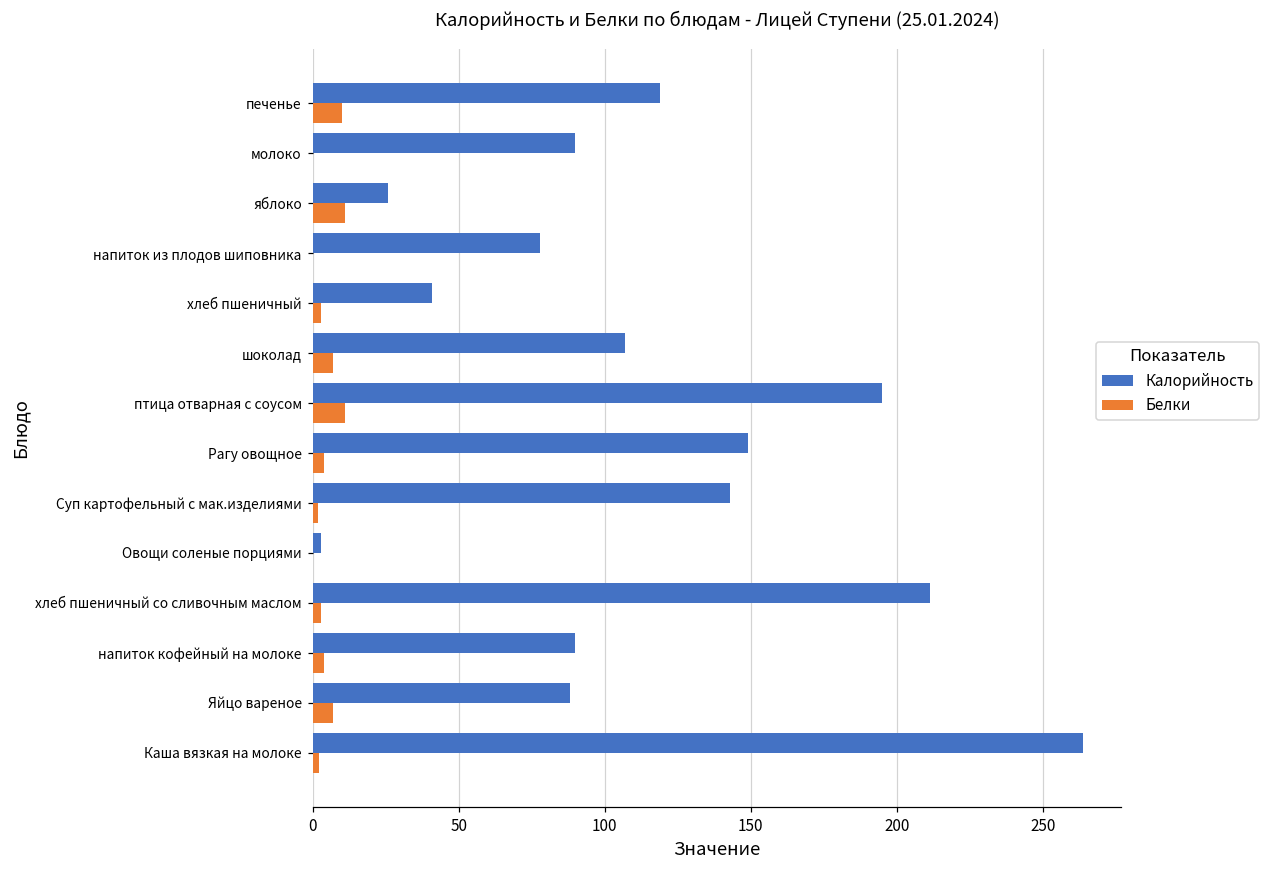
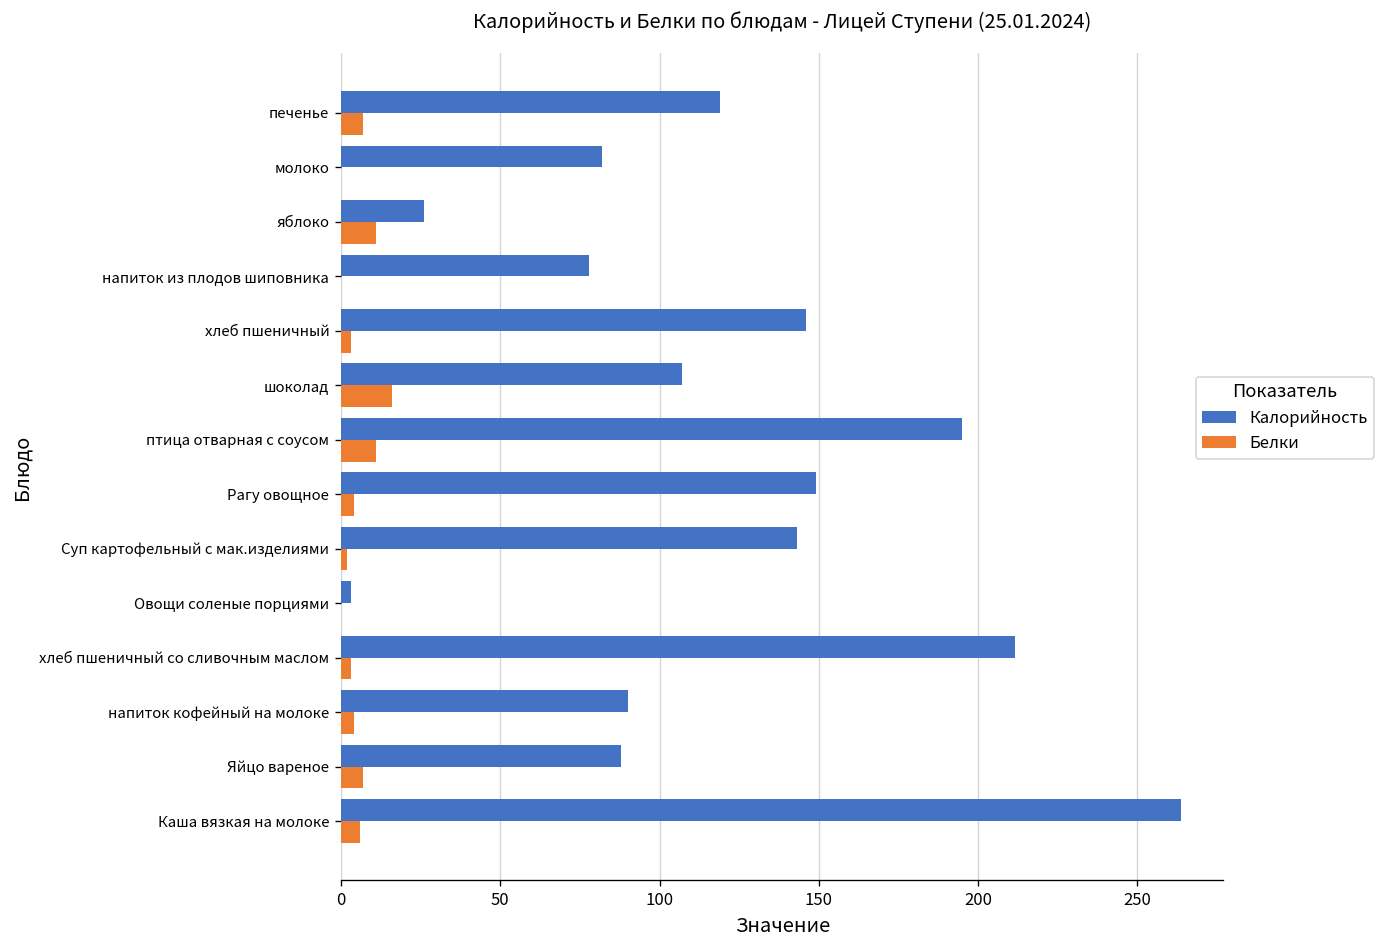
Белки, печенье: 10 -> 7
Калорийность, молоко: 90 -> 82
Калорийность, хлеб пшеничный: 41 -> 146
Белки, шоколад: 7 -> 16
Белки, Каша вязкая на молоке: 2 -> 6
